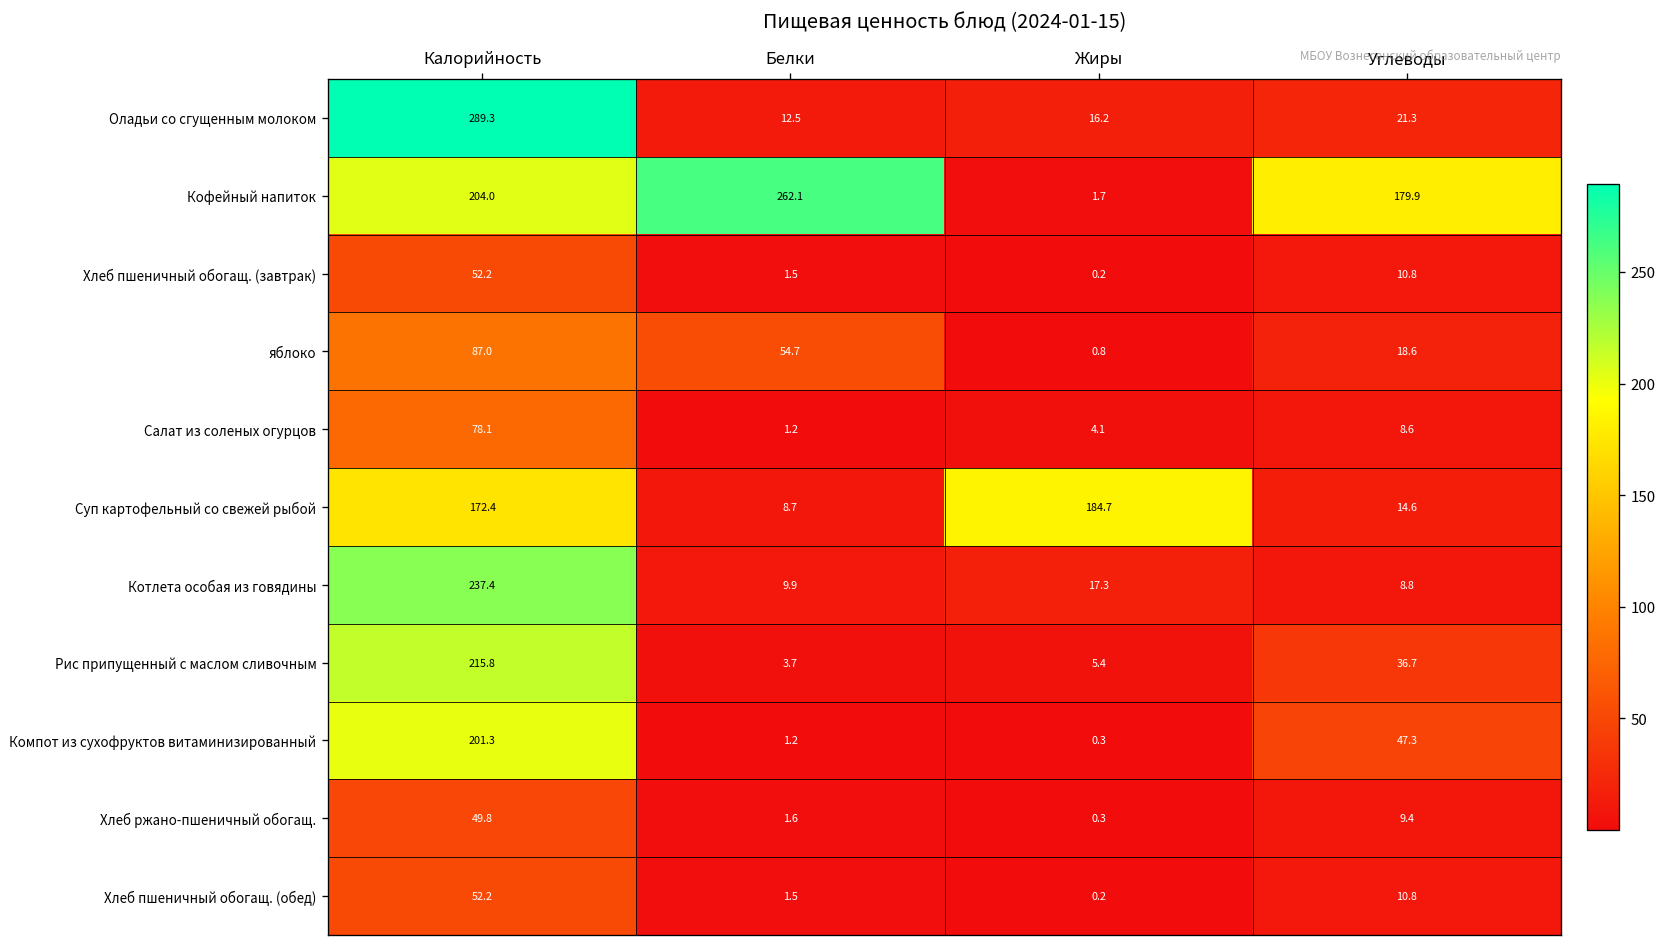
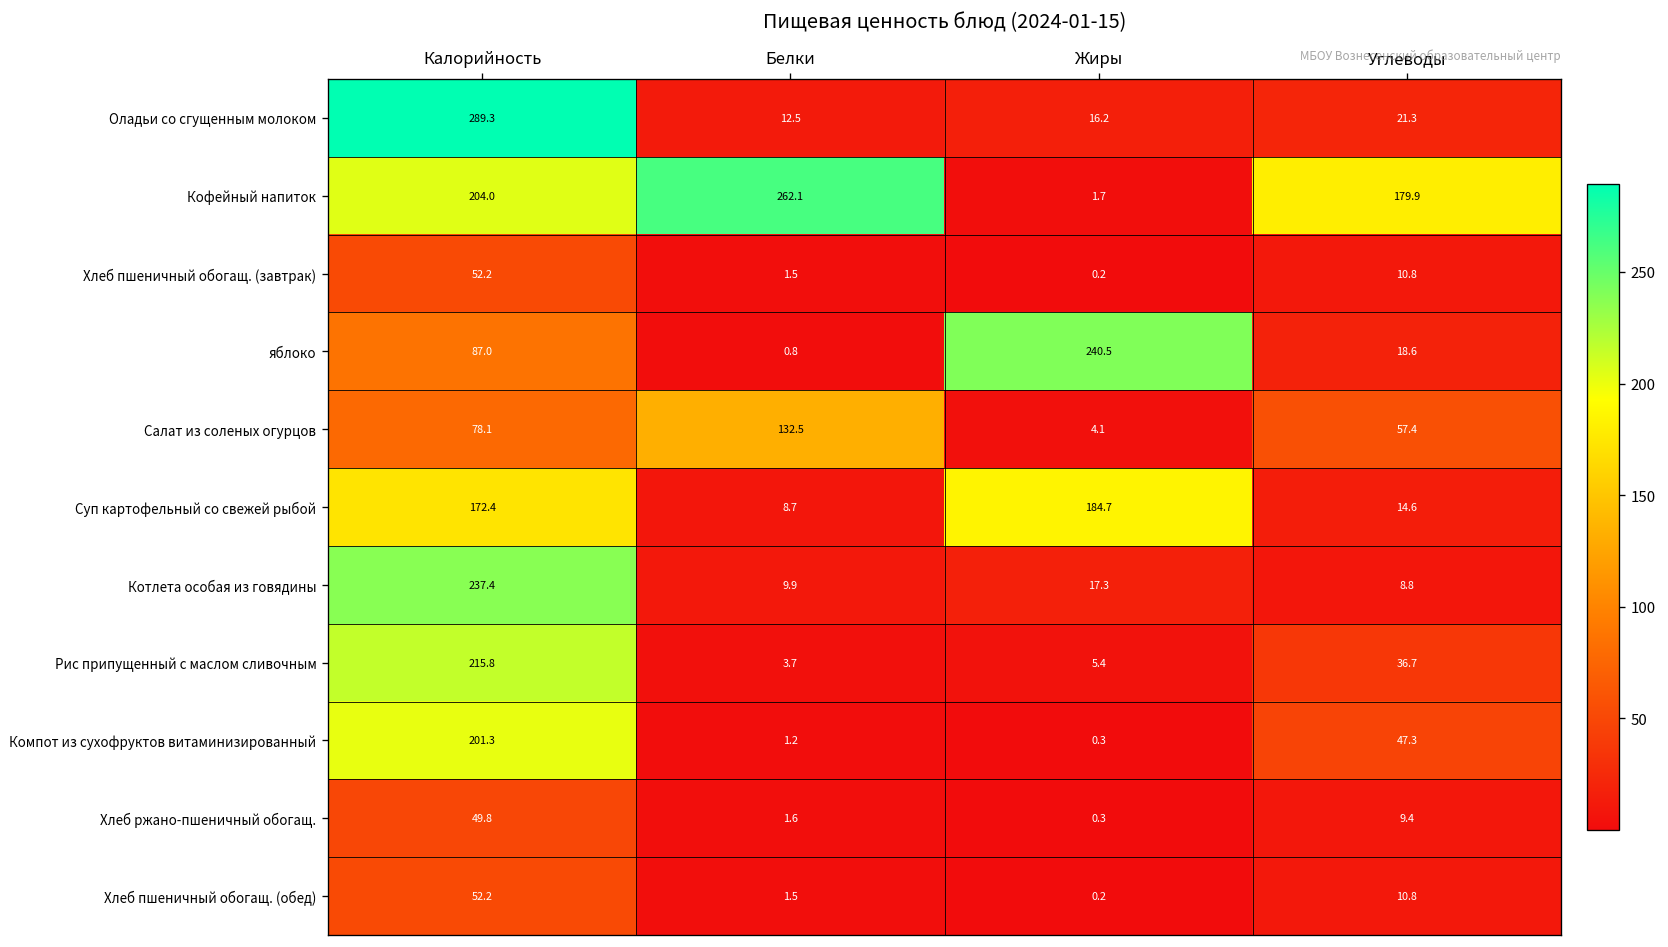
яблоко, Белки: 54.7 -> 0.8
яблоко, Жиры: 0.8 -> 240.5
Салат из соленых огурцов, Белки: 1.2 -> 132.5
Салат из соленых огурцов, Углеводы: 8.6 -> 57.4
